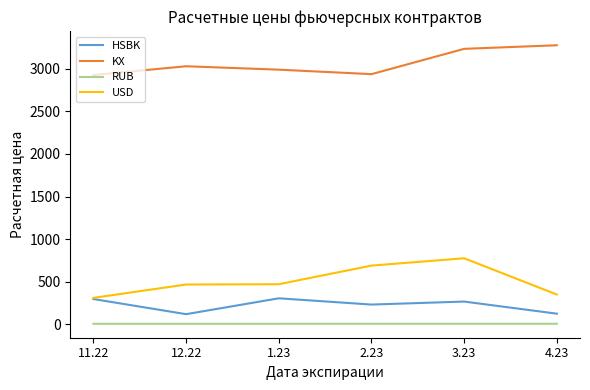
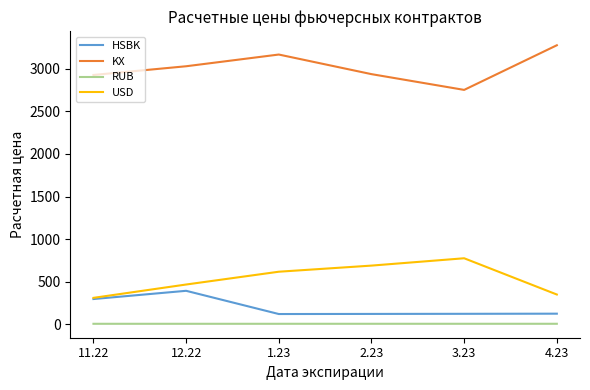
HSBK, 12.22: 100 -> 400
HSBK, 1.23: 300 -> 100
KX, 1.23: 3000 -> 3200
USD, 1.23: 500 -> 600
HSBK, 2.23: 200 -> 100
HSBK, 3.23: 300 -> 100
KX, 3.23: 3200 -> 2700
